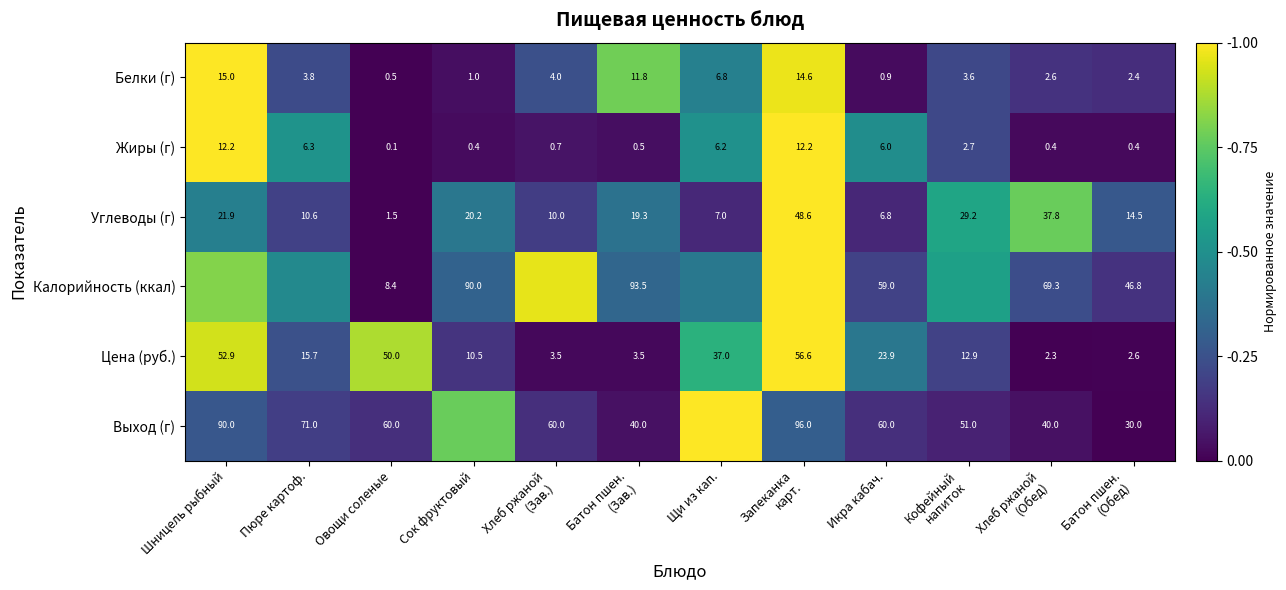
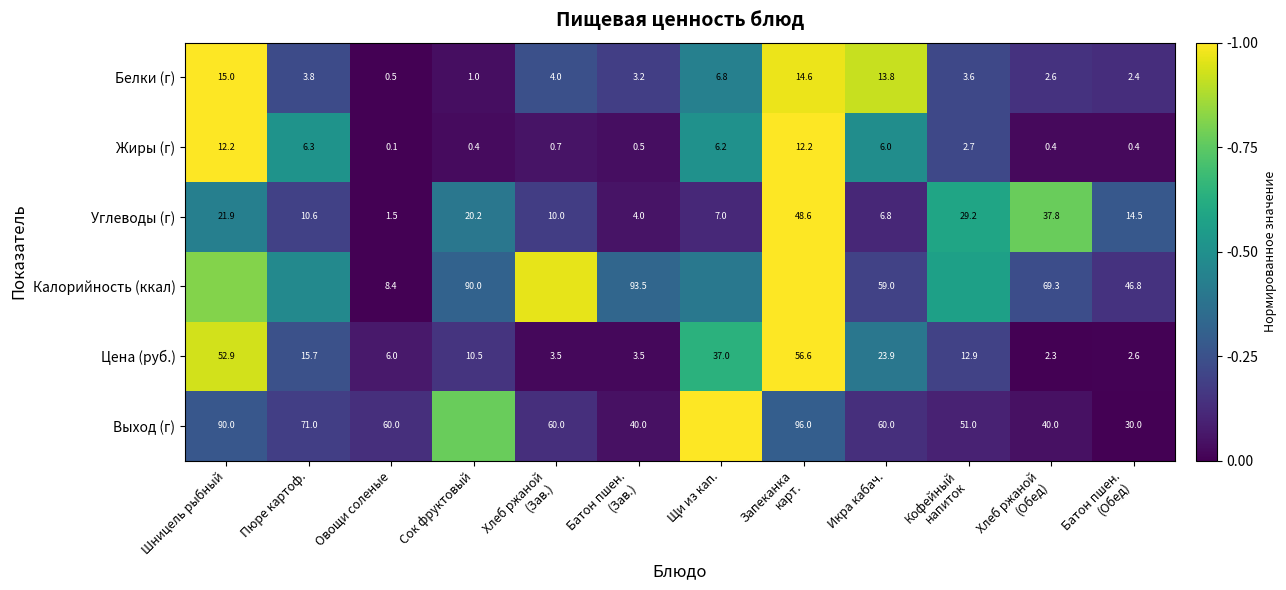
Белки (г), Батон пшен. (Зав.): 11.8 -> 3.2
Белки (г), Икра кабач.: 0.9 -> 13.8
Углеводы (г), Батон пшен. (Зав.): 19.3 -> 4.0
Цена (руб.), Овощи соленые: 50.0 -> 6.0
